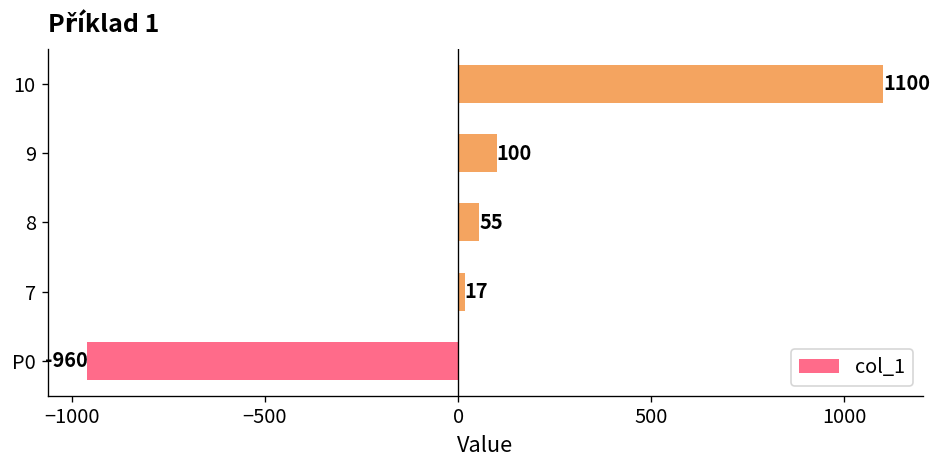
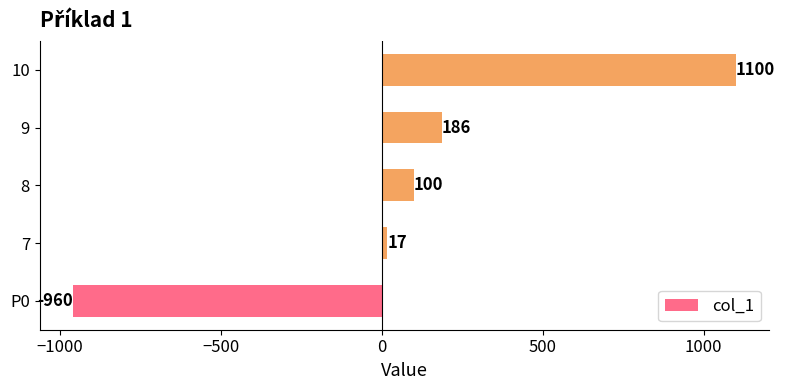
9: 100 -> 186
8: 55 -> 100
